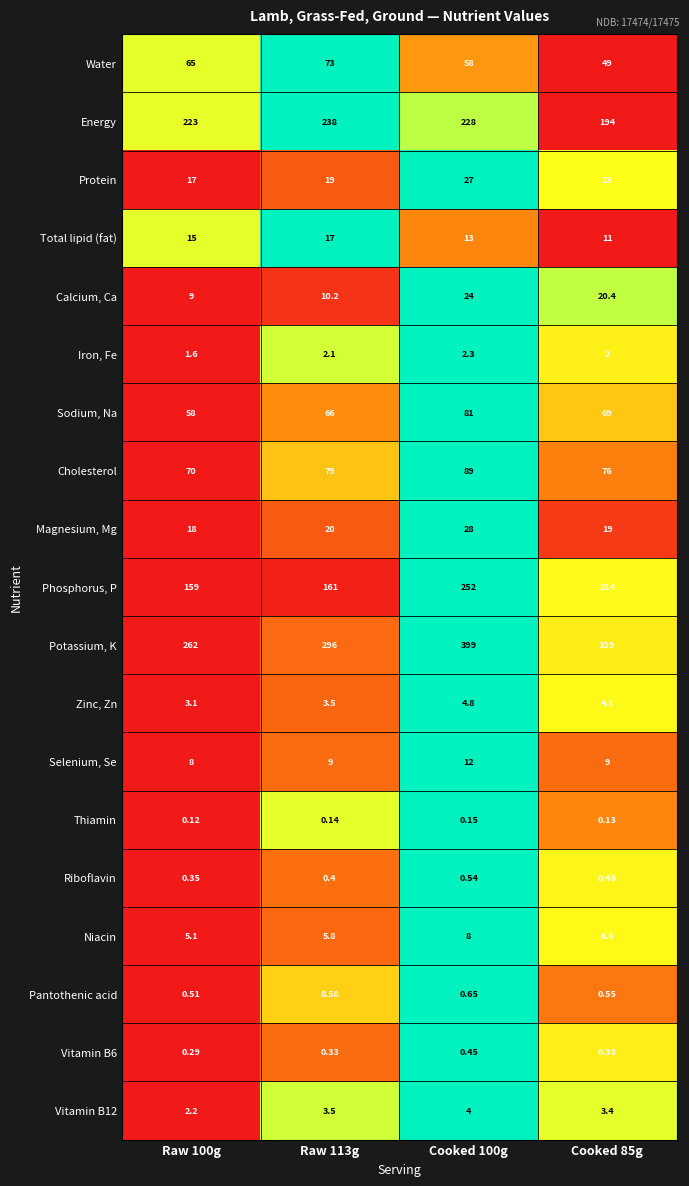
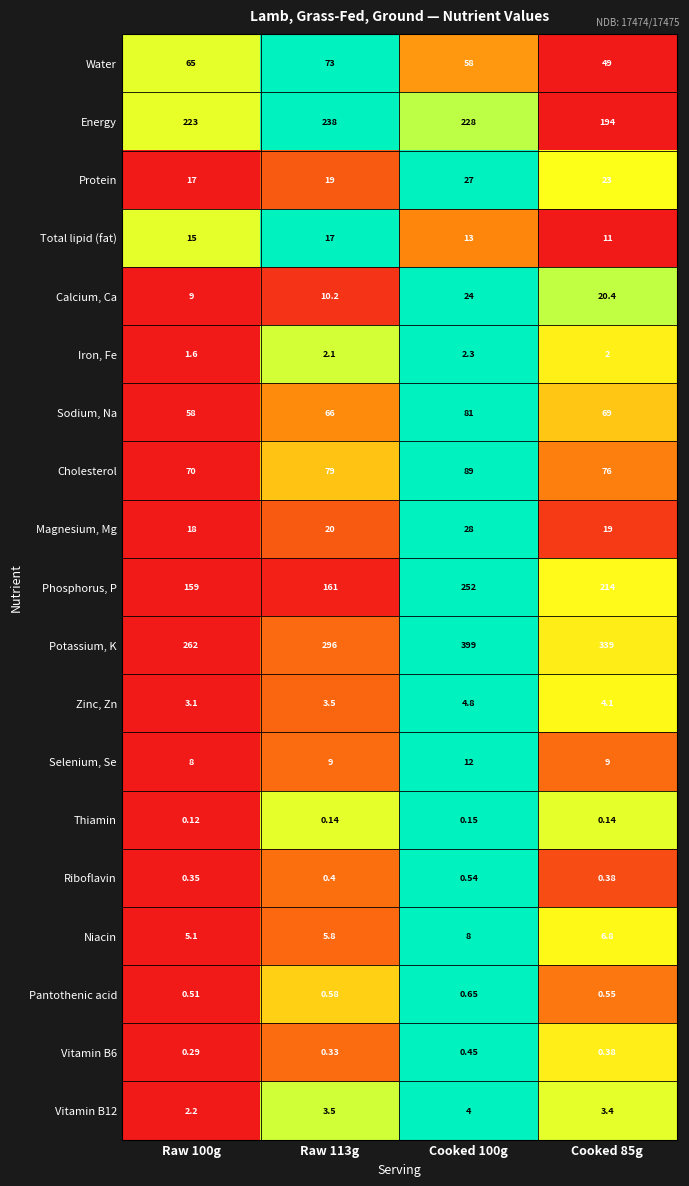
Thiamin, Cooked 85g: 0.13 -> 0.14
Riboflavin, Cooked 85g: 0.46 -> 0.38
